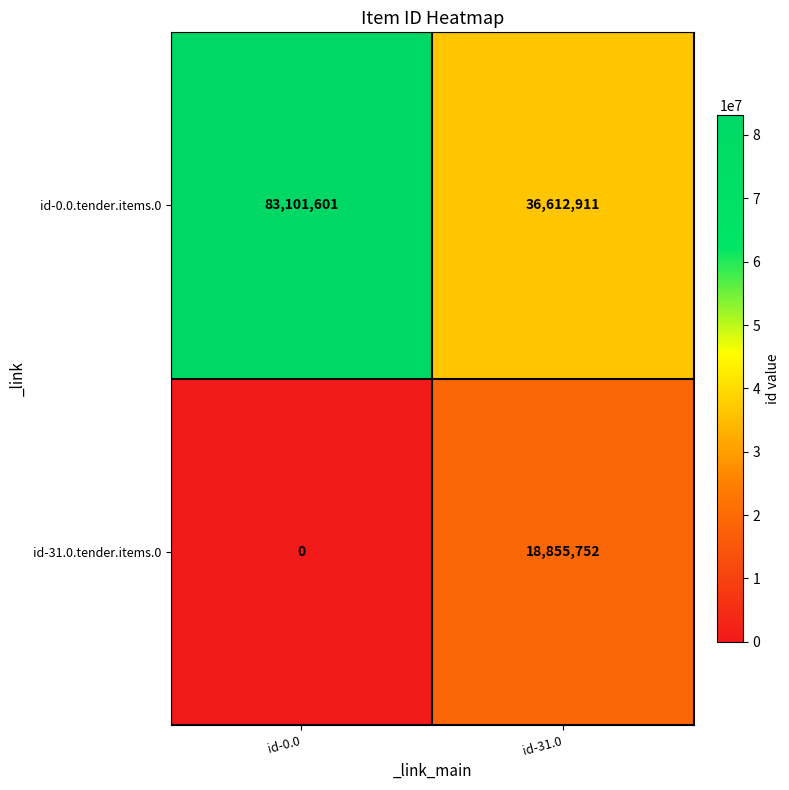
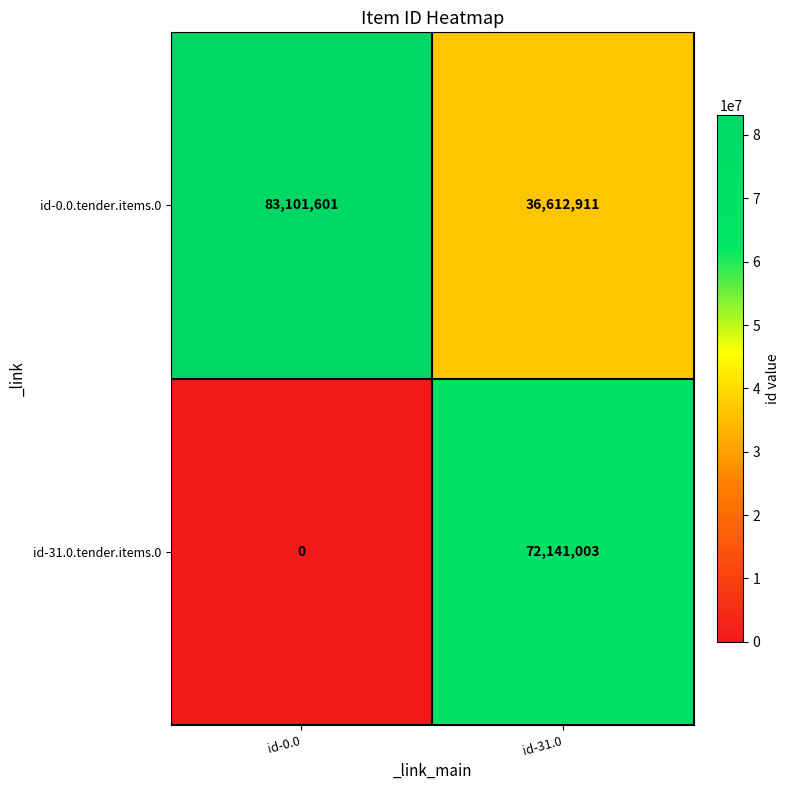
id-31.0.tender.items.0, id-31.0: 18,855,752 -> 72,141,003
